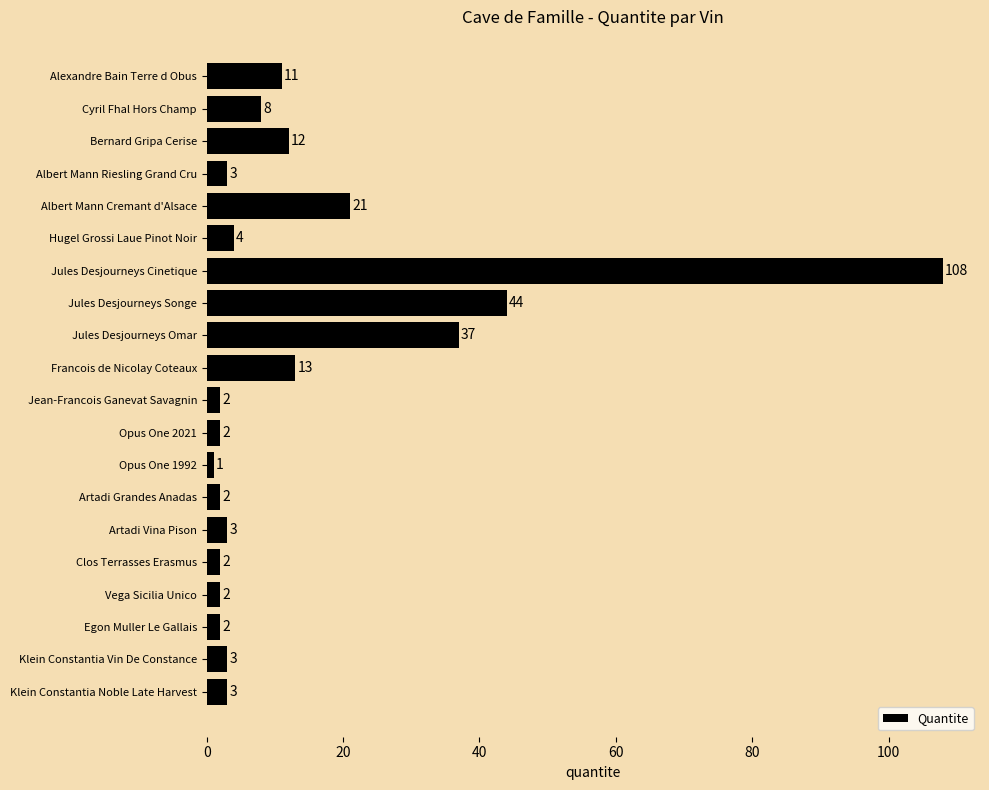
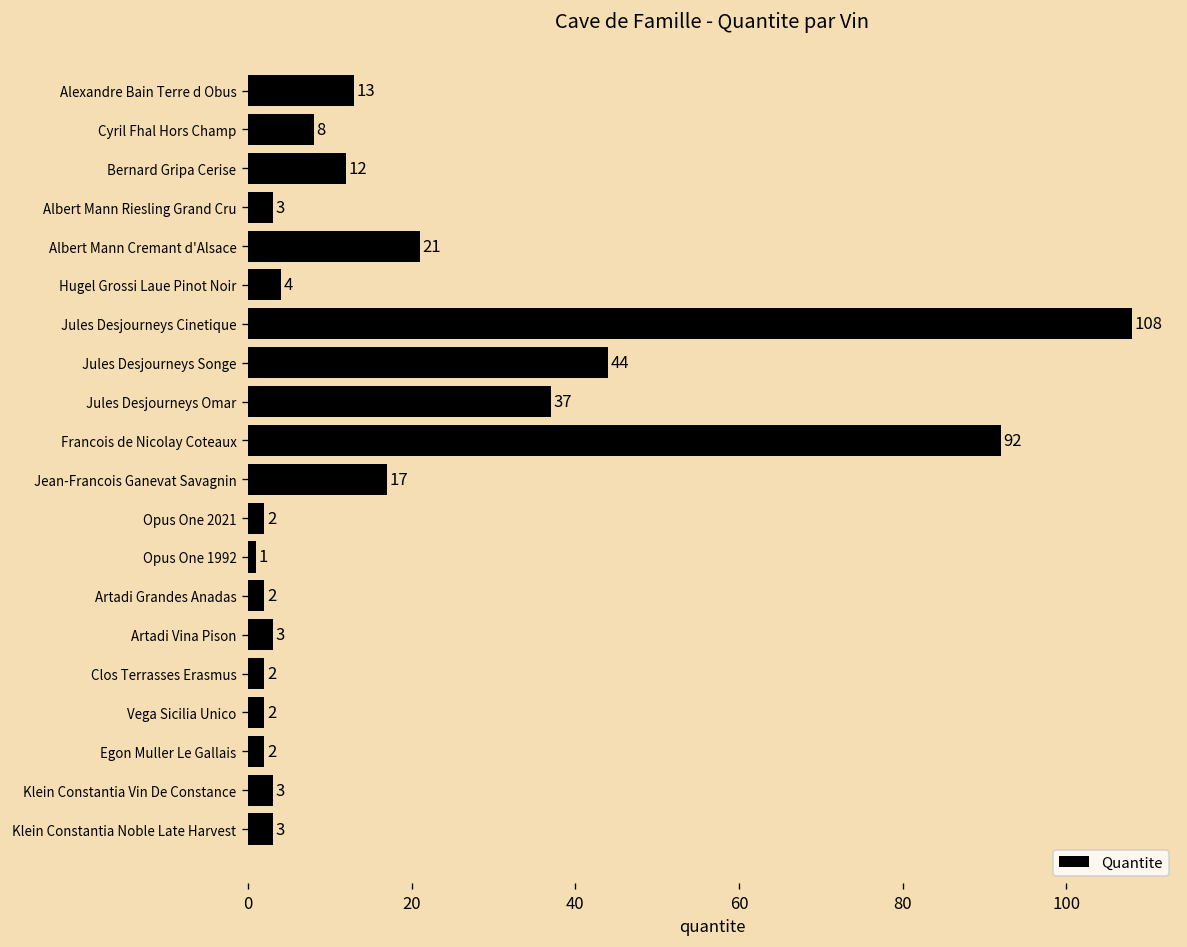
Alexandre Bain Terre d Obus: 11 -> 13
Francois de Nicolay Coteaux: 13 -> 92
Jean-Francois Ganevat Savagnin: 2 -> 17
